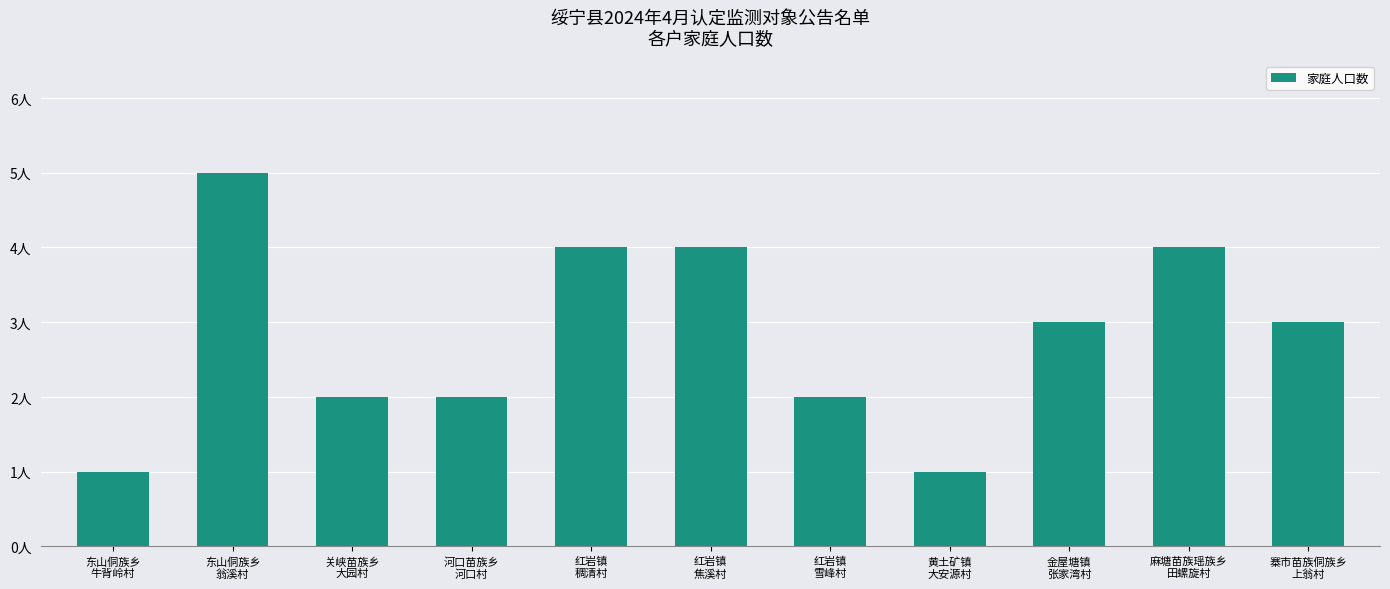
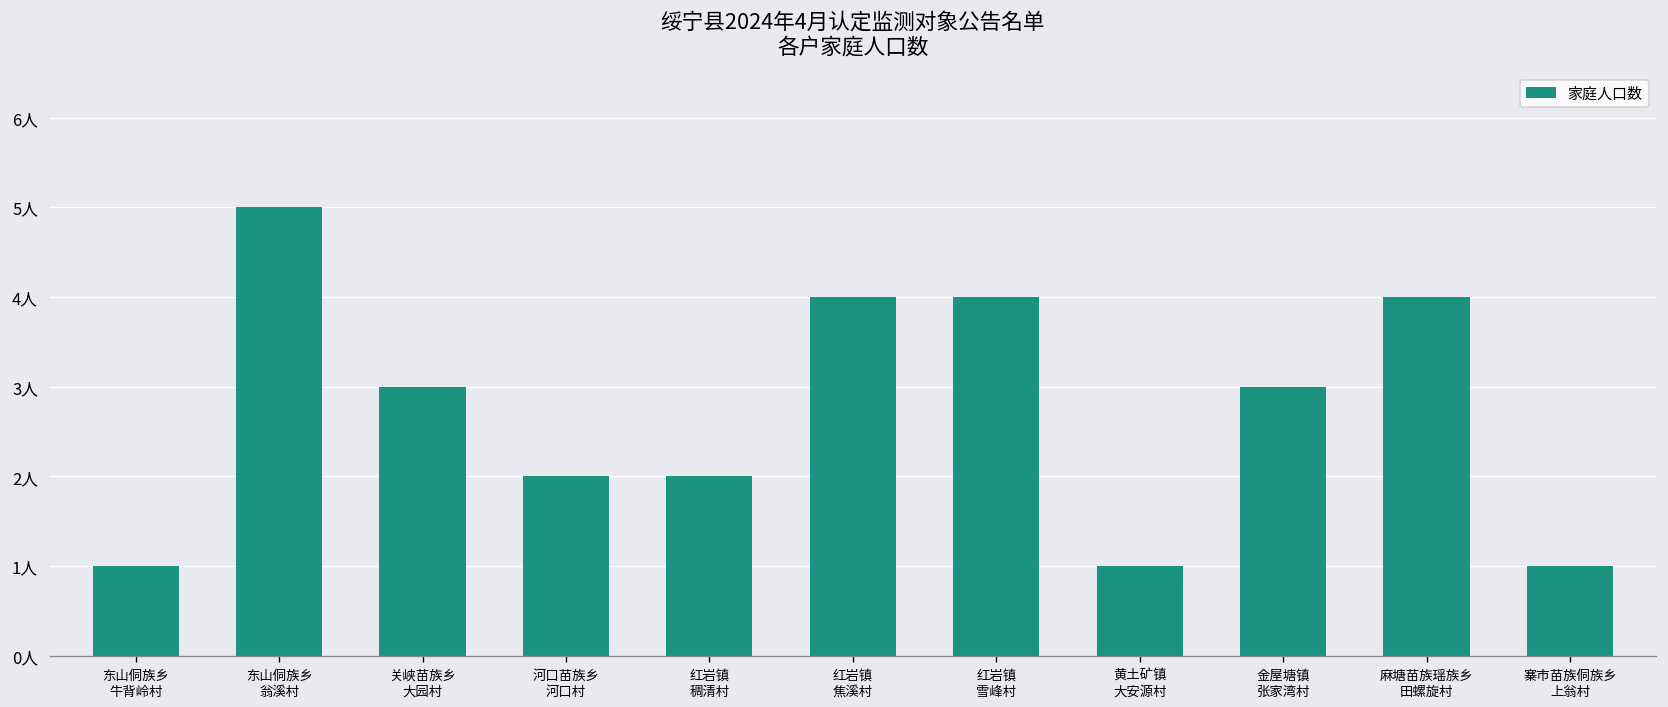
关峡苗族乡 大园村: 2人 -> 3人
红岩镇 稠清村: 4人 -> 2人
红岩镇 雪峰村: 2人 -> 4人
寨市苗族侗族乡 上翁村: 3人 -> 1人
